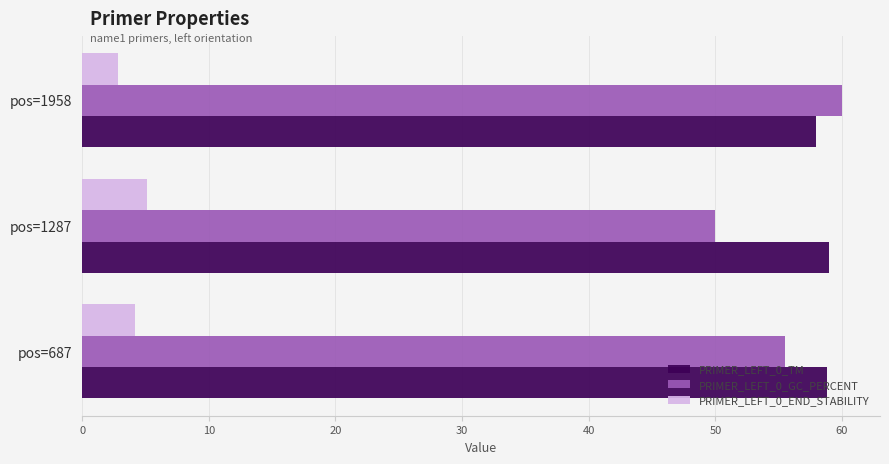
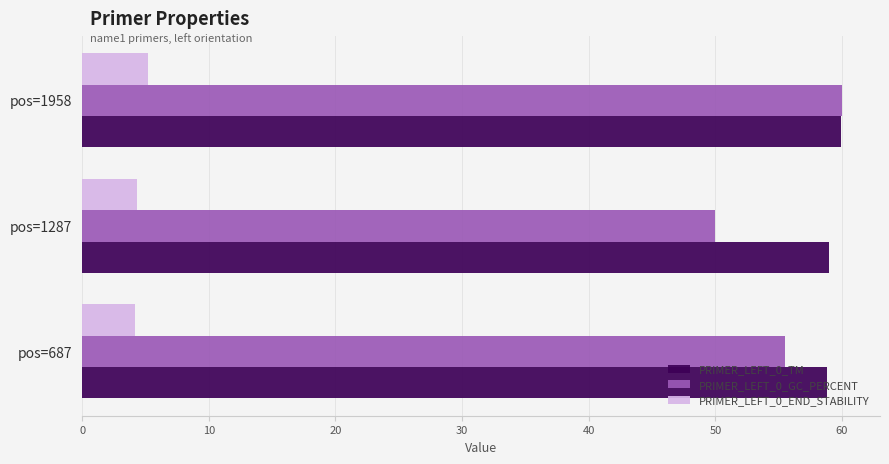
PRIMER_LEFT_0_END_STABILITY, pos=1958: 2.9 -> 5.2
PRIMER_LEFT_0_TM, pos=1958: 58.0 -> 59.9
PRIMER_LEFT_0_END_STABILITY, pos=1287: 5.1 -> 4.4
